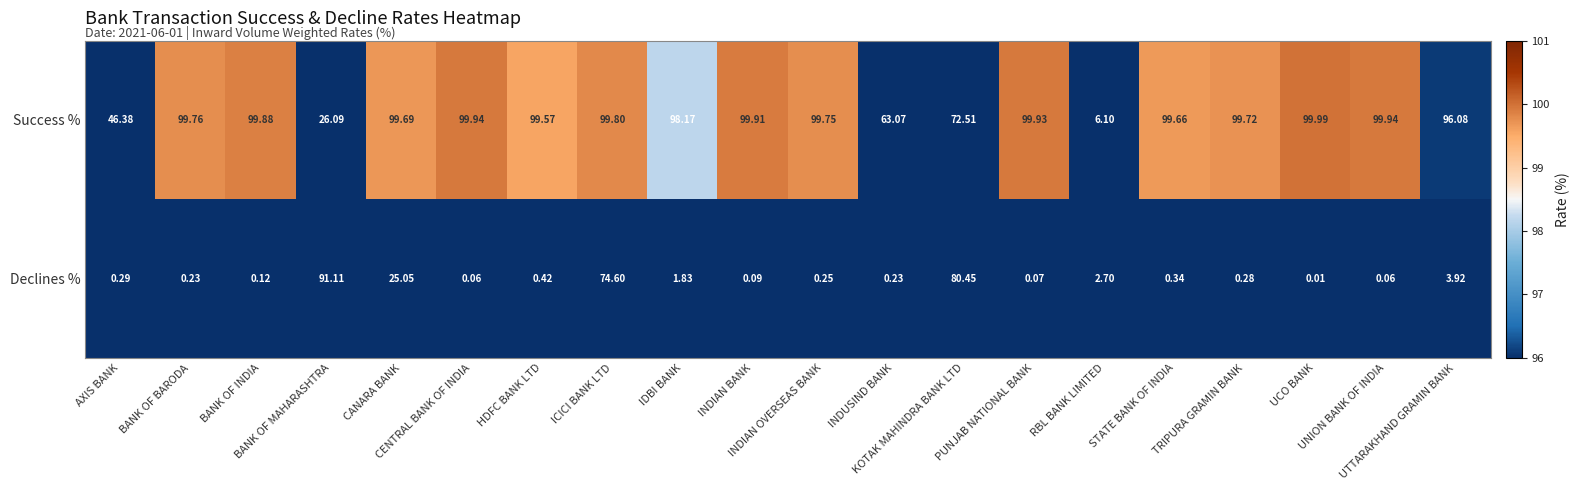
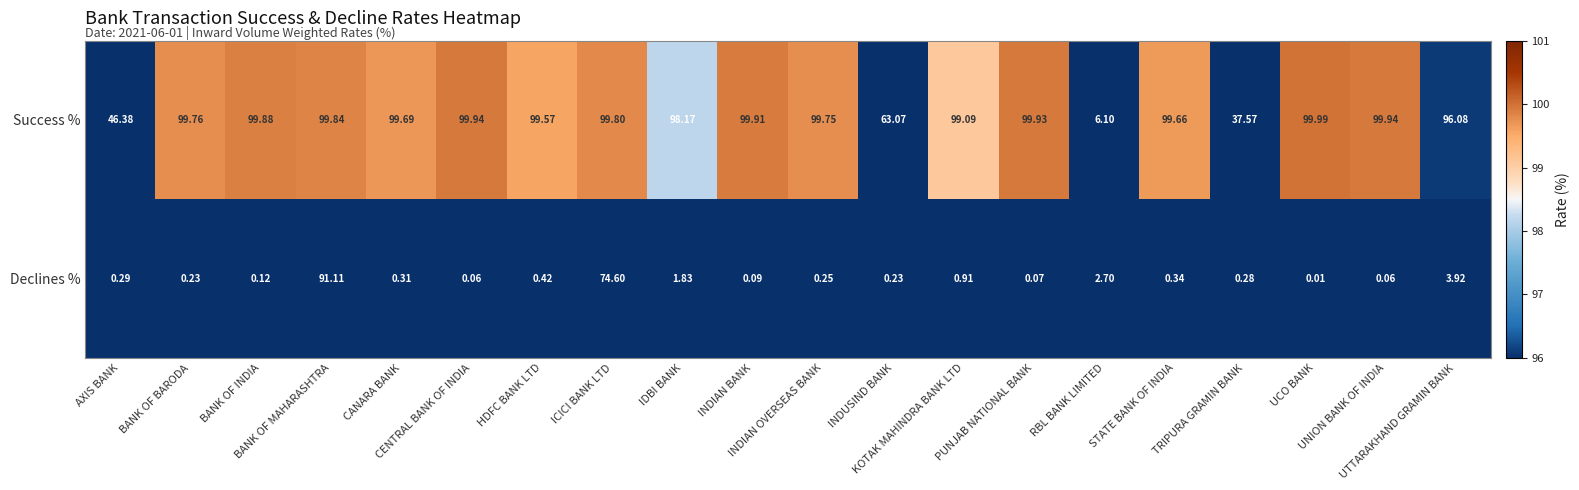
Success %, BANK OF MAHARASHTRA: 26.09 -> 99.84
Success %, KOTAK MAHINDRA BANK LTD: 72.51 -> 99.09
Success %, TRIPURA GRAMIN BANK: 99.72 -> 37.57
Declines %, CANARA BANK: 25.05 -> 0.31
Declines %, KOTAK MAHINDRA BANK LTD: 80.45 -> 0.91
